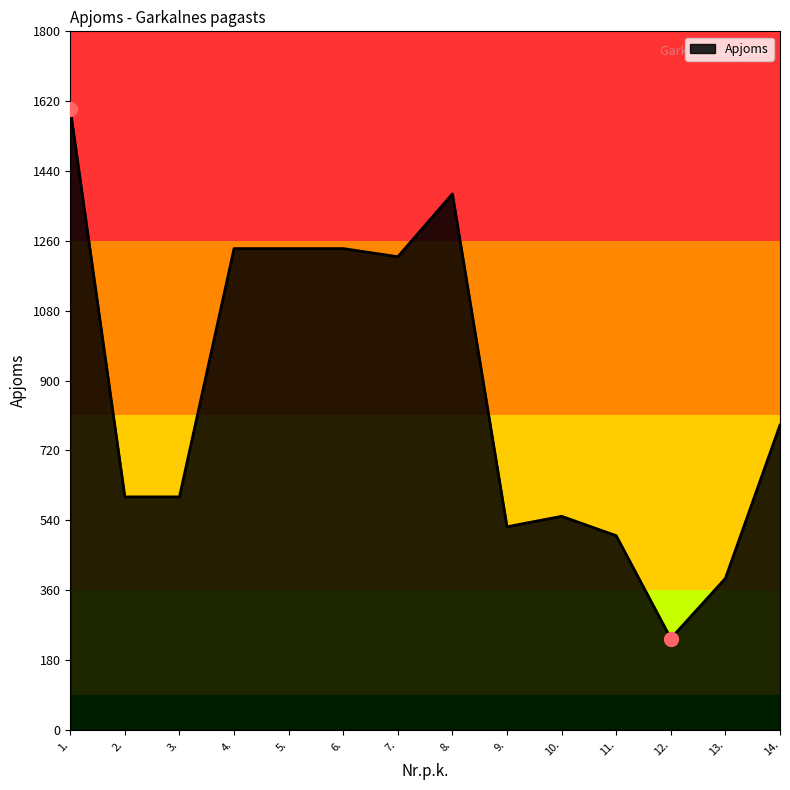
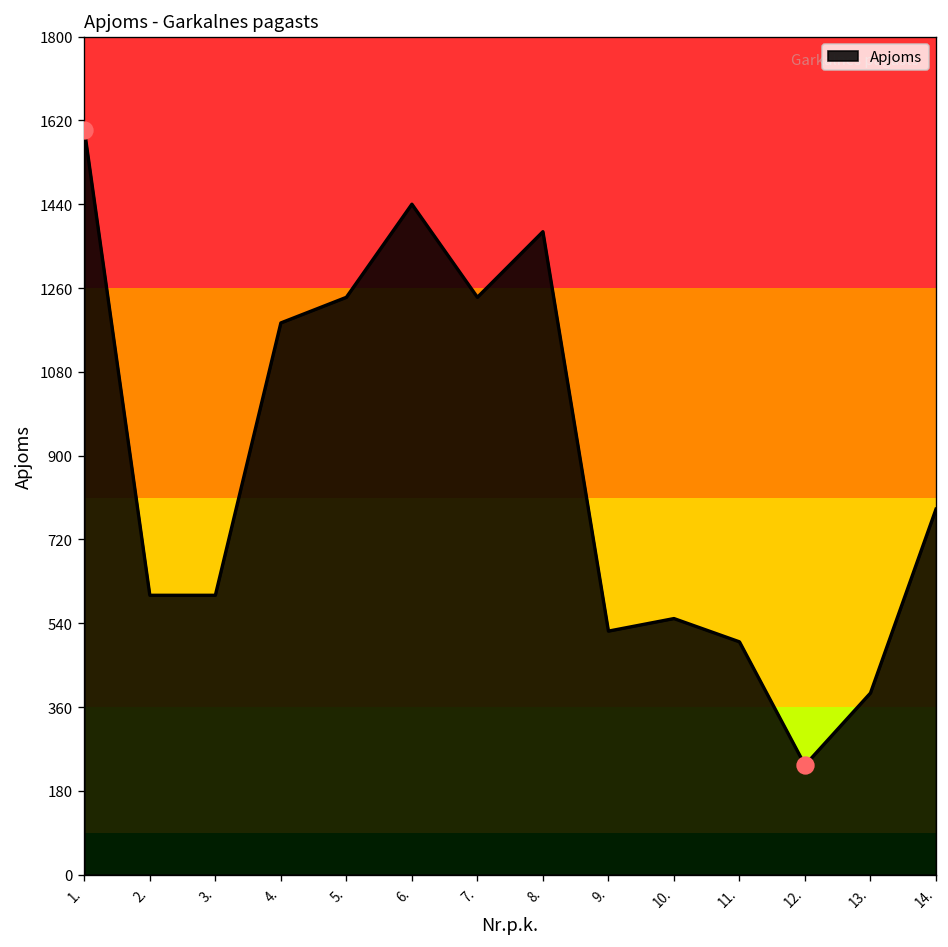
Apjoms, 4.: 1240 -> 1190
Apjoms, 6.: 1240 -> 1440
Apjoms, 7.: 1220 -> 1240
